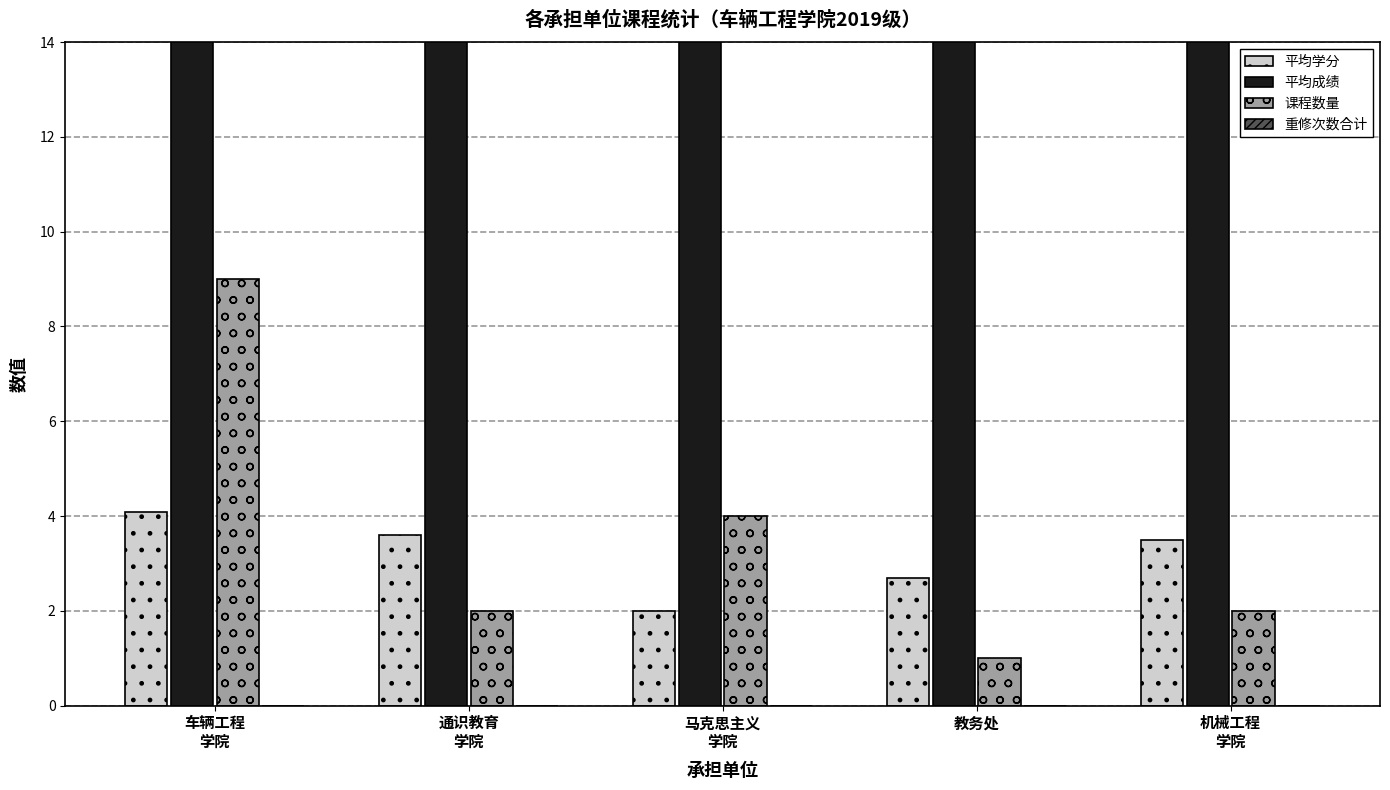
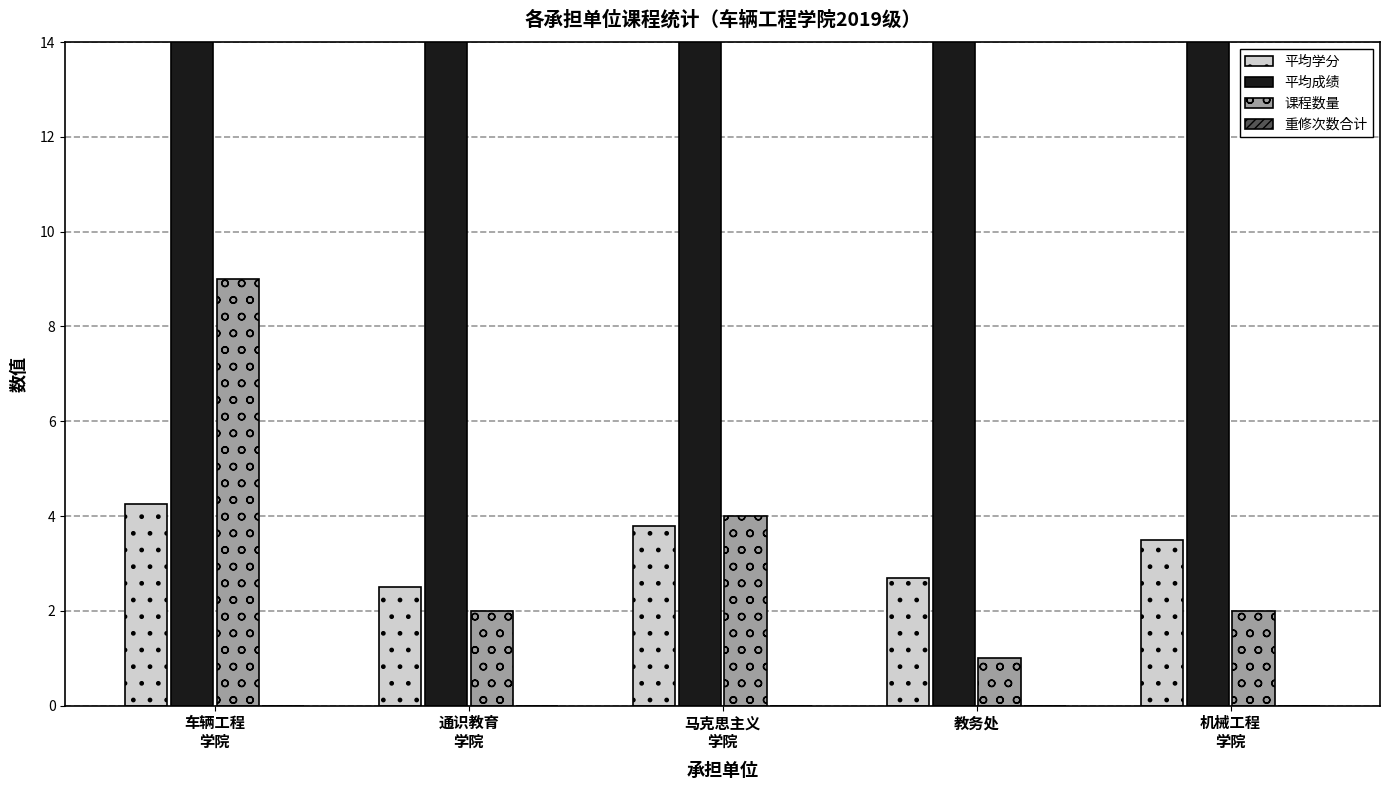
平均学分, 车辆工程 学院: 4.1 -> 4.3
平均学分, 通识教育 学院: 3.6 -> 2.5
平均学分, 马克思主义 学院: 2.0 -> 3.8
